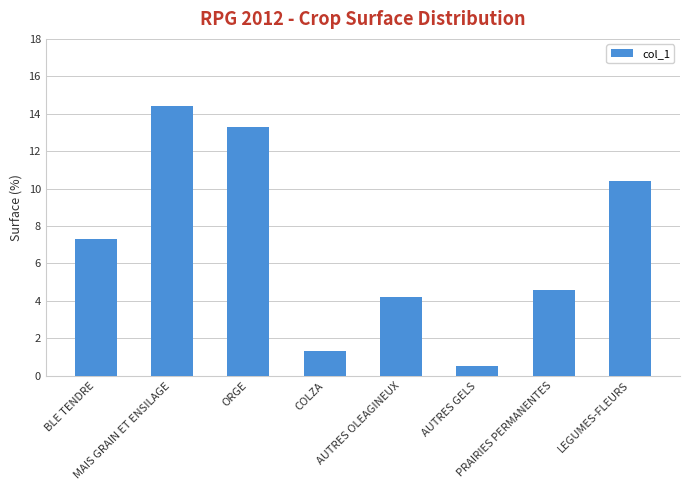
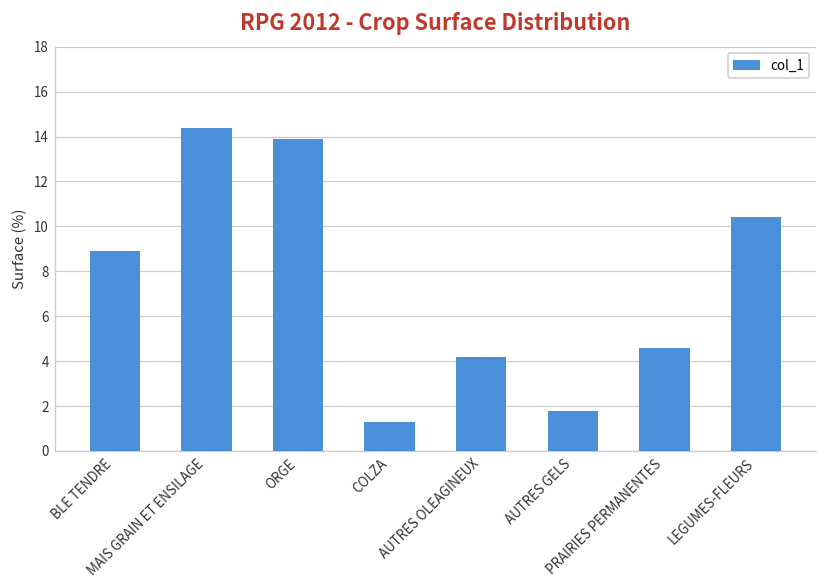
BLE TENDRE: 7.3 -> 8.9
ORGE: 13.3 -> 13.9
AUTRES GELS: 0.5 -> 1.8
